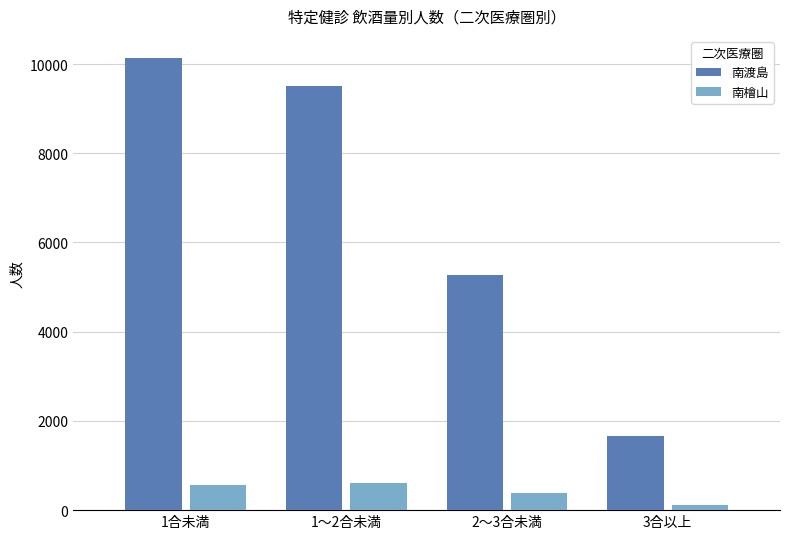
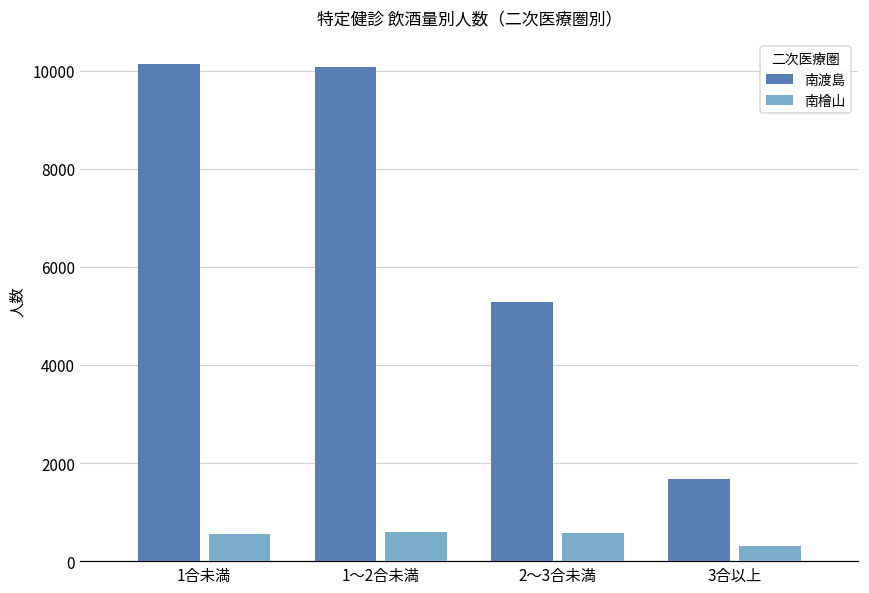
南渡島, 1～2合未満: 9500 -> 10100
南檜山, 2～3合未満: 400 -> 600
南檜山, 3合以上: 100 -> 300
